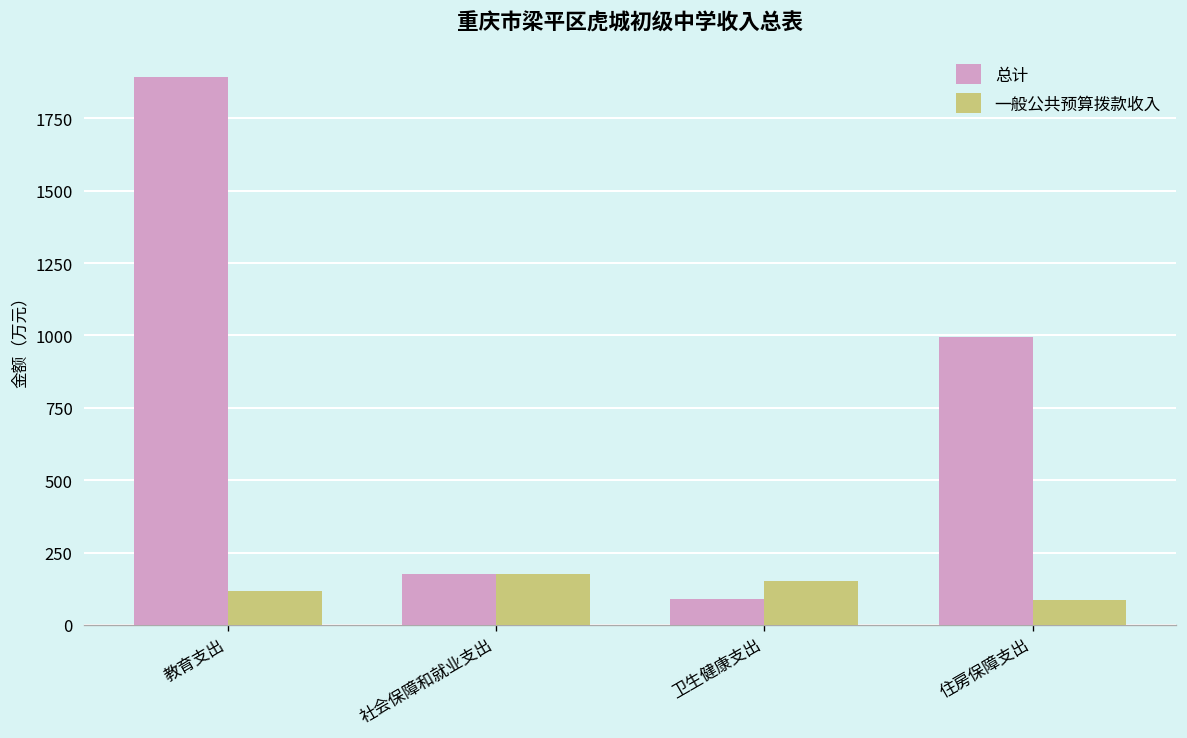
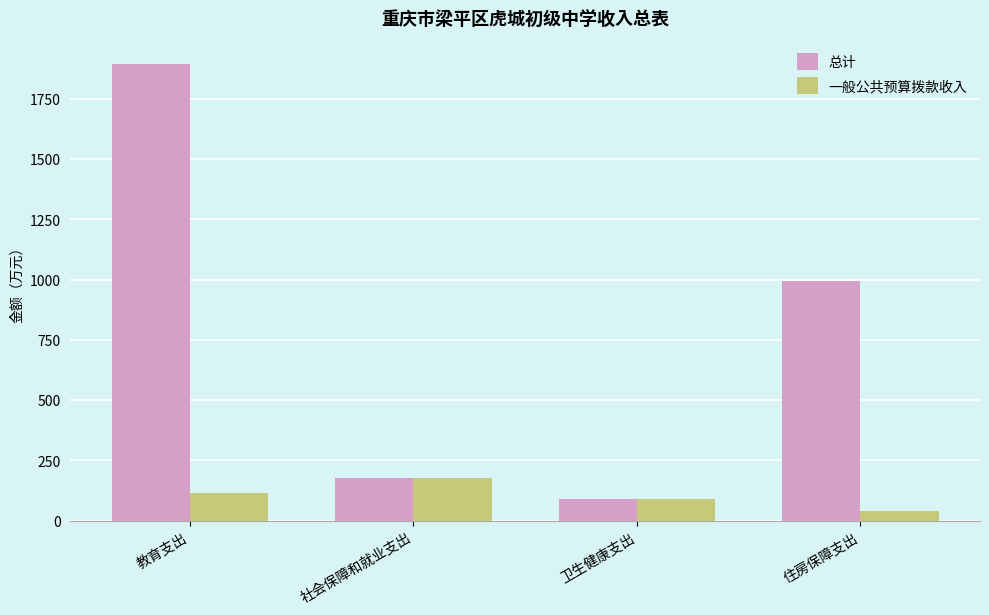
一般公共预算拨款收入, 卫生健康支出: 150 -> 90
一般公共预算拨款收入, 住房保障支出: 90 -> 40
